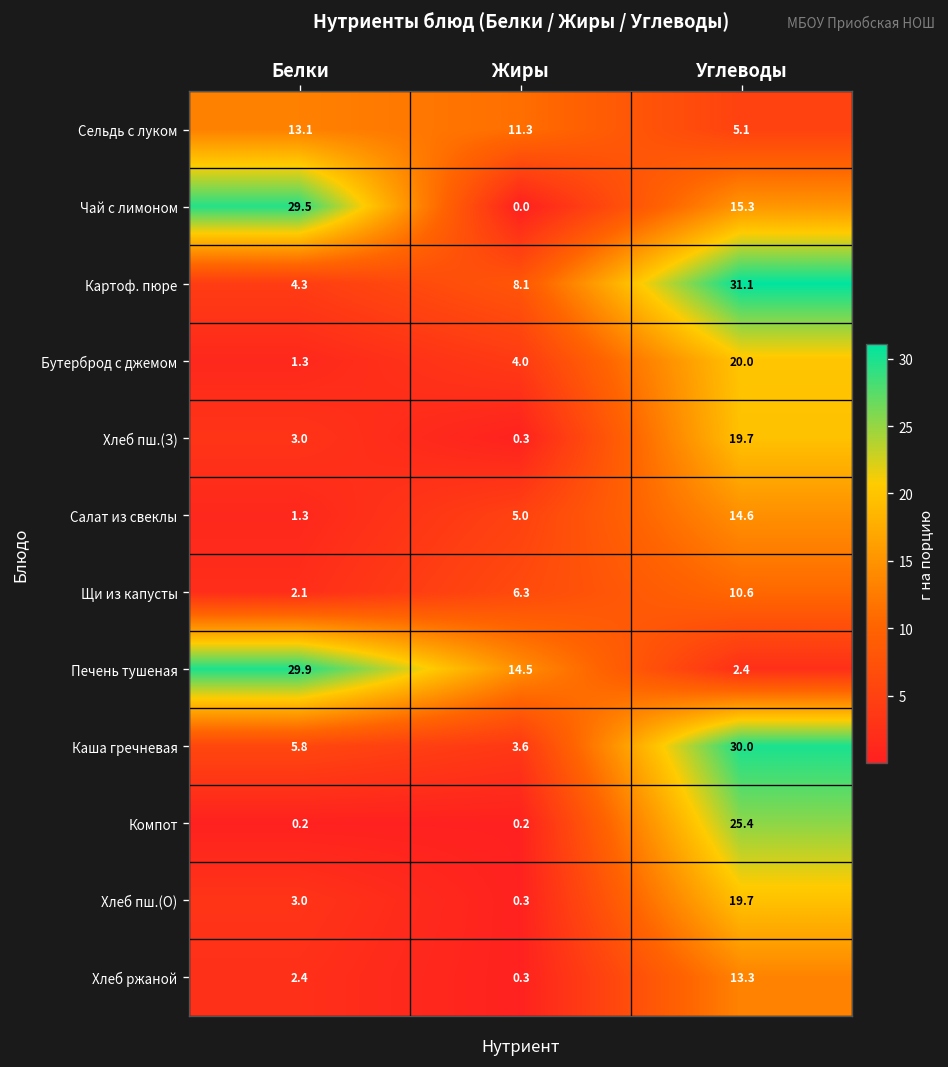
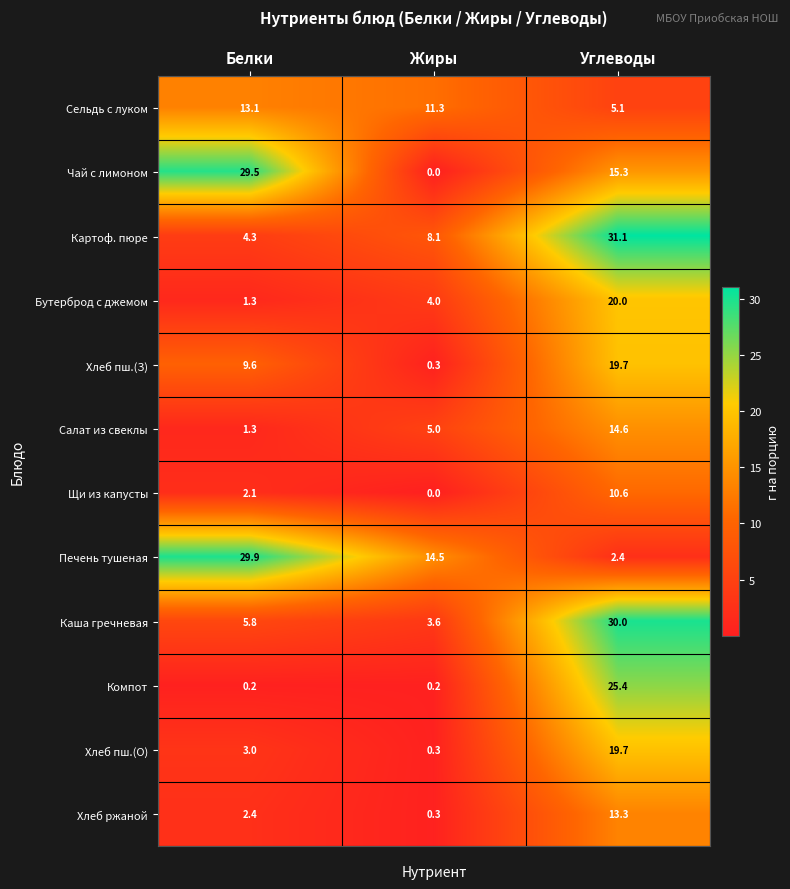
Хлеб пш.(З), Белки: 3.0 -> 9.6
Щи из капусты, Жиры: 6.3 -> 0.0
